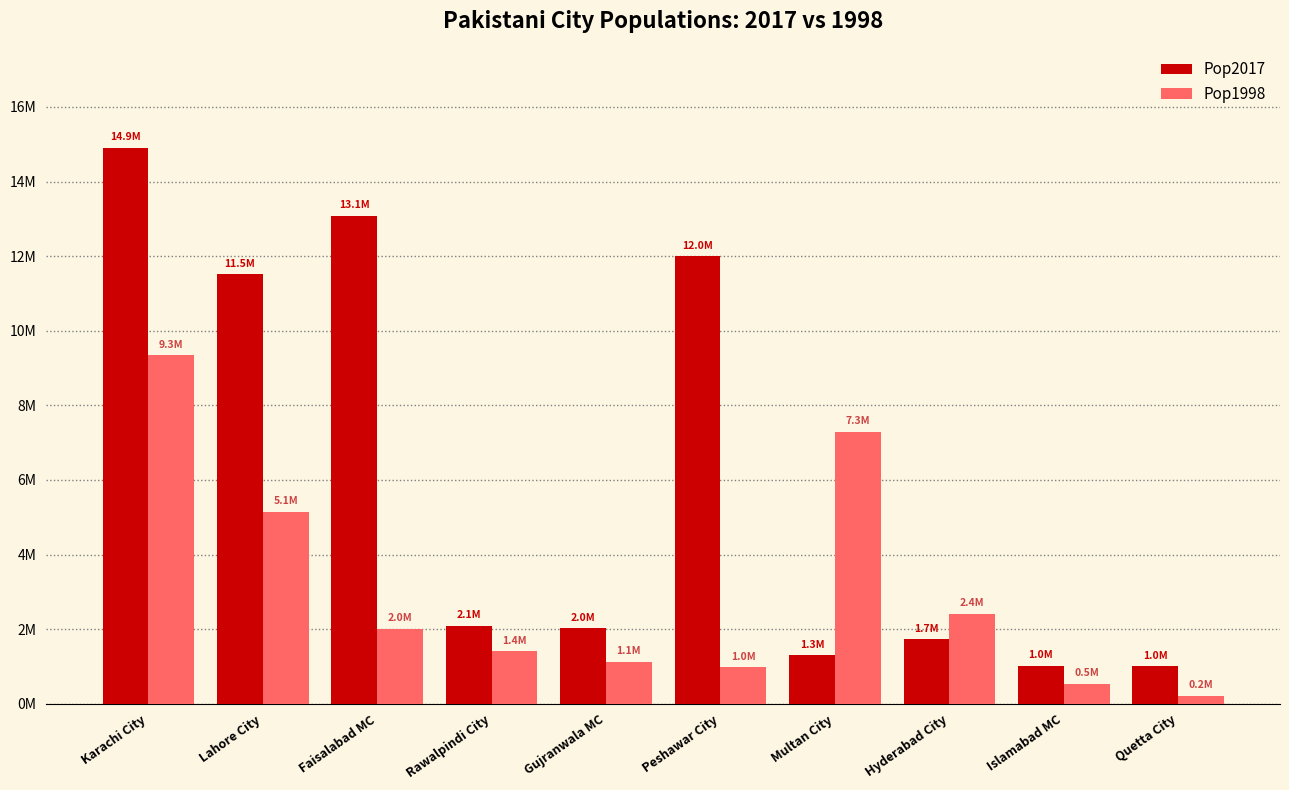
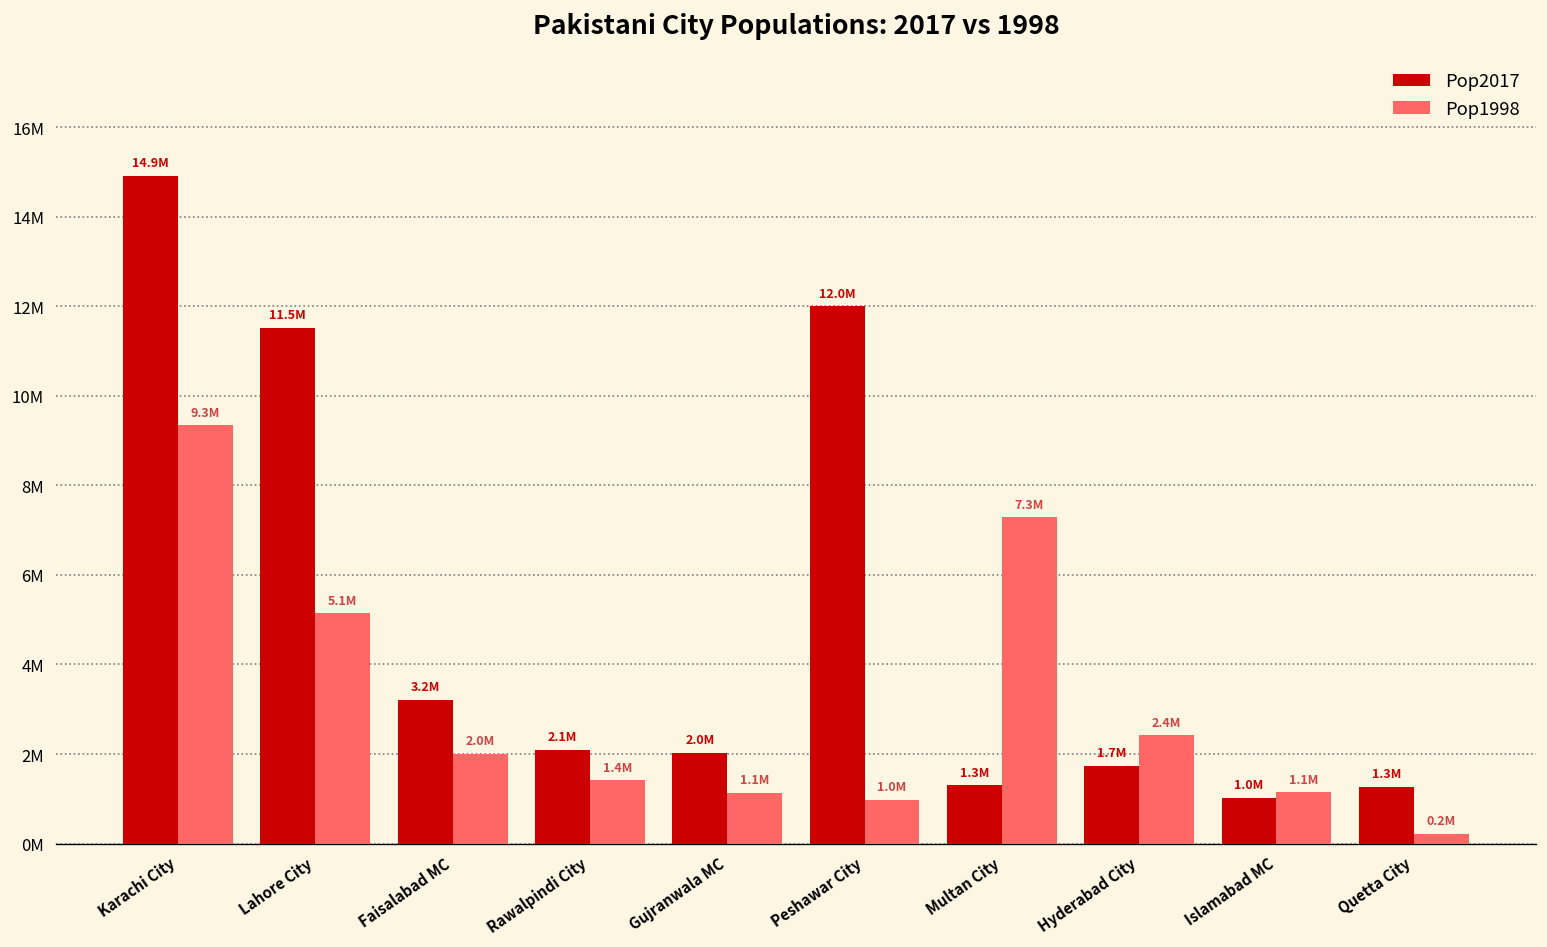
Pop2017, Faisalabad MC: 13.1M -> 3.2M
Pop1998, Islamabad MC: 0.5M -> 1.1M
Pop2017, Quetta City: 1.0M -> 1.3M
